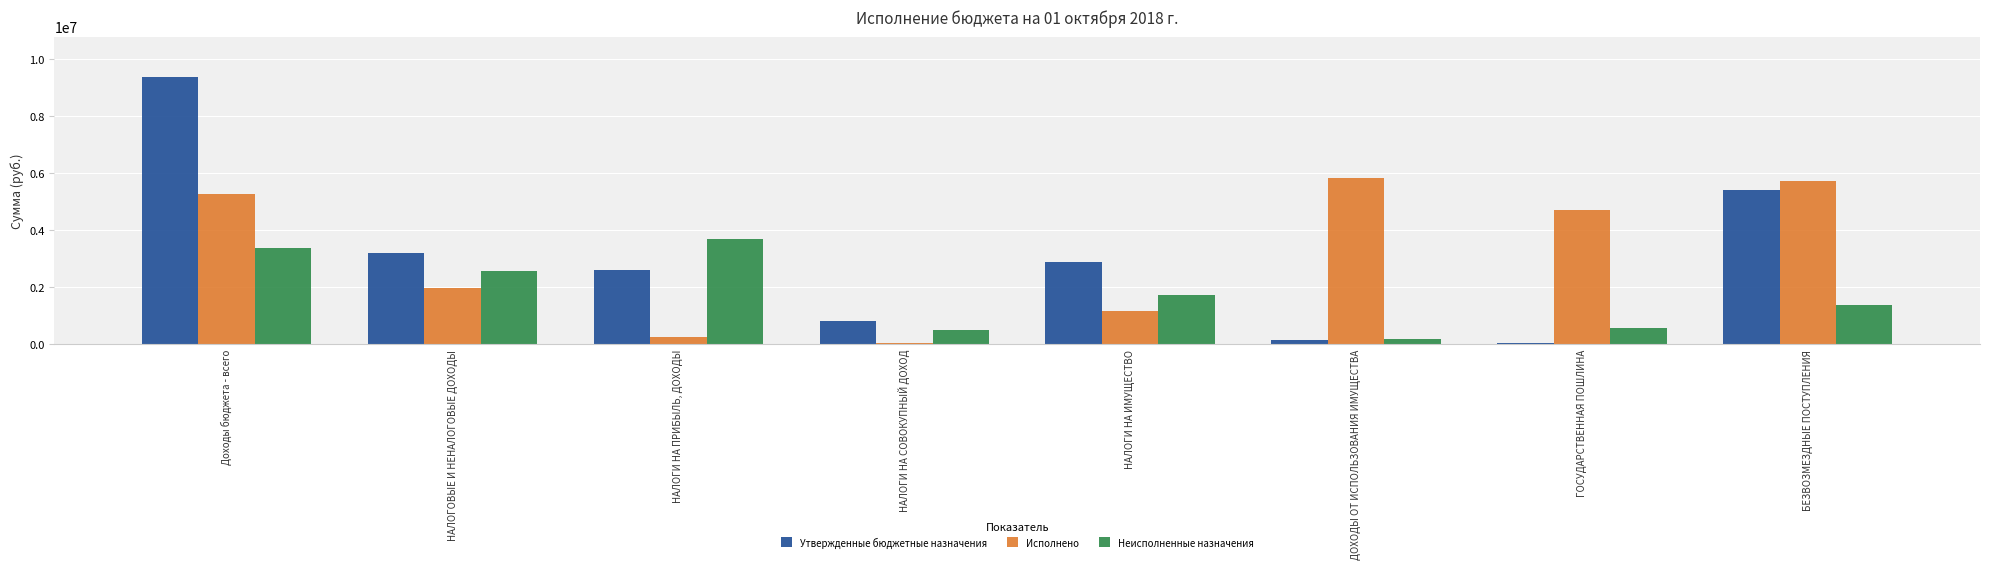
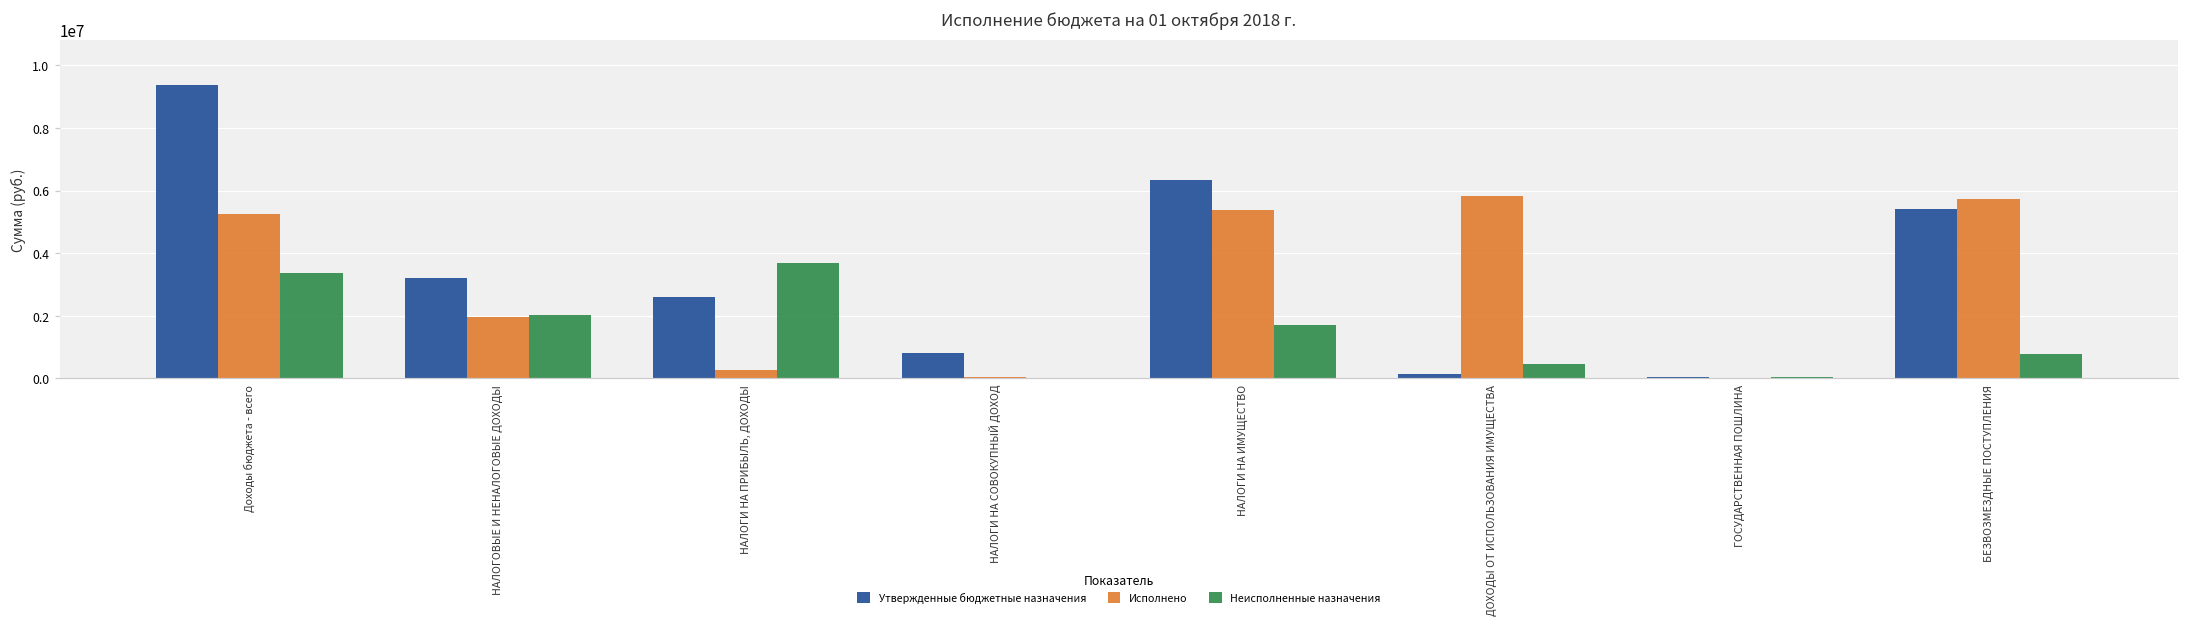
Неисполненные назначения, НАЛОГОВЫЕ И НЕНАЛОГОВЫЕ ДОХОДЫ: 2600000 -> 2000000
Неисполненные назначения, НАЛОГИ НА СОВОКУПНЫЙ ДОХОД: 500000 -> 0
Утвержденные бюджетные назначения, НАЛОГИ НА ИМУЩЕСТВО: 2900000 -> 6300000
Исполнено, НАЛОГИ НА ИМУЩЕСТВО: 1200000 -> 5400000
Неисполненные назначения, ДОХОДЫ ОТ ИСПОЛЬЗОВАНИЯ ИМУЩЕСТВА: 200000 -> 500000
Исполнено, ГОСУДАРСТВЕННАЯ ПОШЛИНА: 4700000 -> 0
Неисполненные назначения, ГОСУДАРСТВЕННАЯ ПОШЛИНА: 600000 -> 0
Неисполненные назначения, БЕЗВОЗМЕЗДНЫЕ ПОСТУПЛЕНИЯ: 1400000 -> 800000
